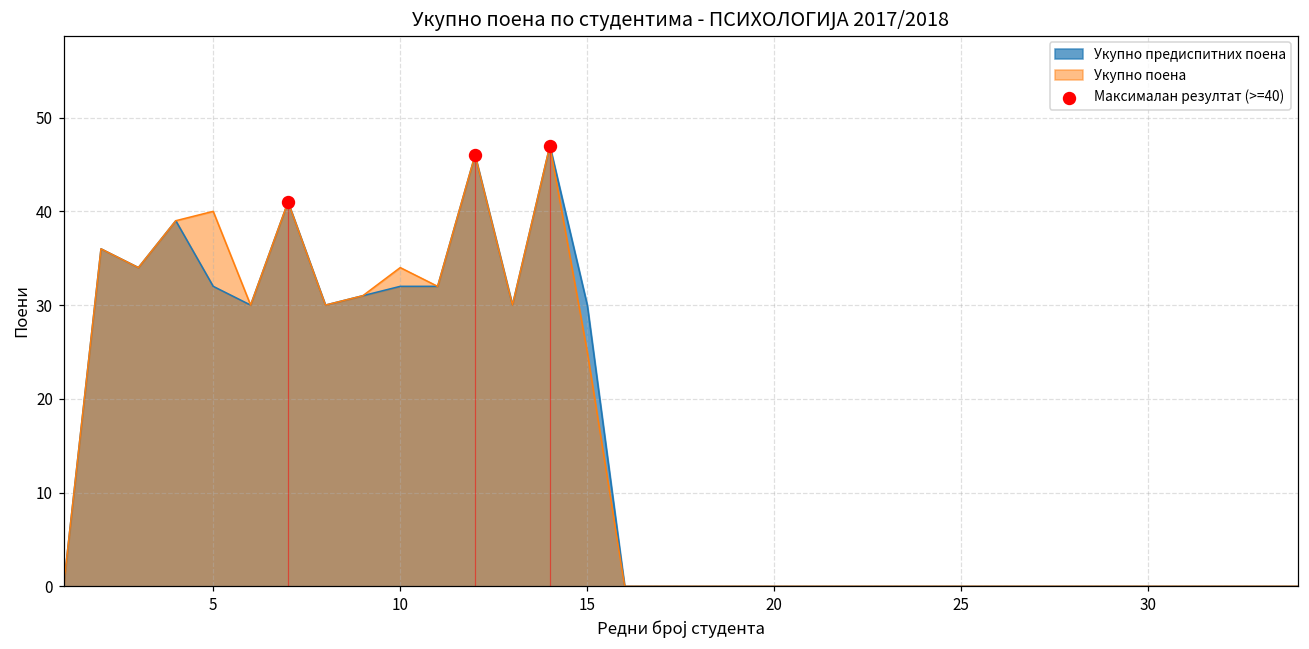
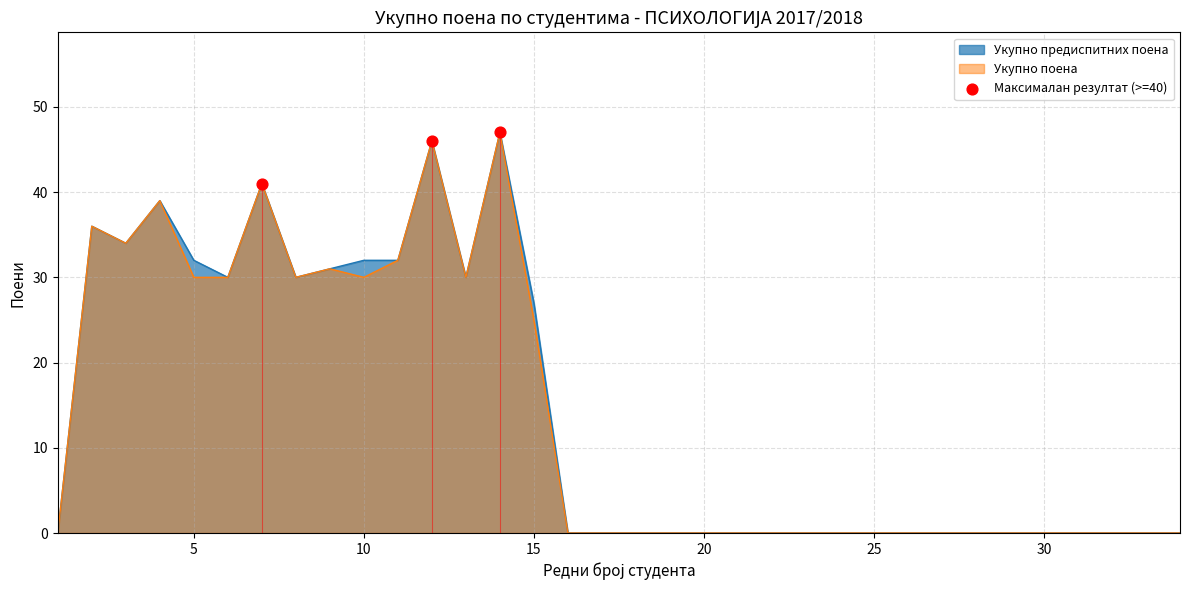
Укупно поена, 5: 40 -> 30
Укупно поена, 10: 34 -> 30
Укупно предиспитних поена, 15: 30 -> 27
